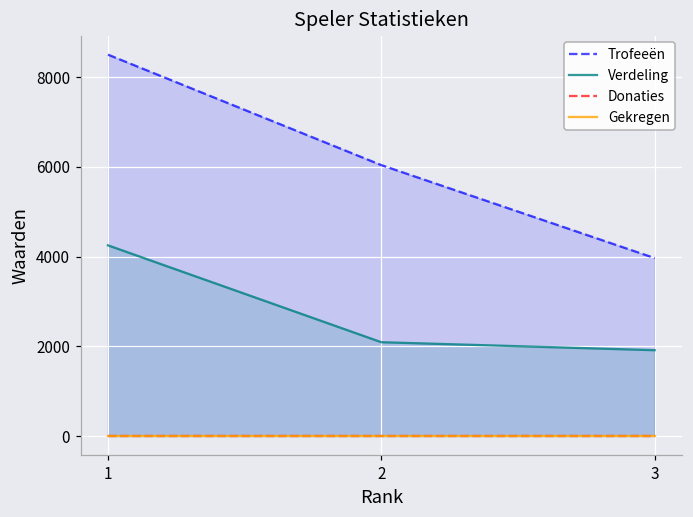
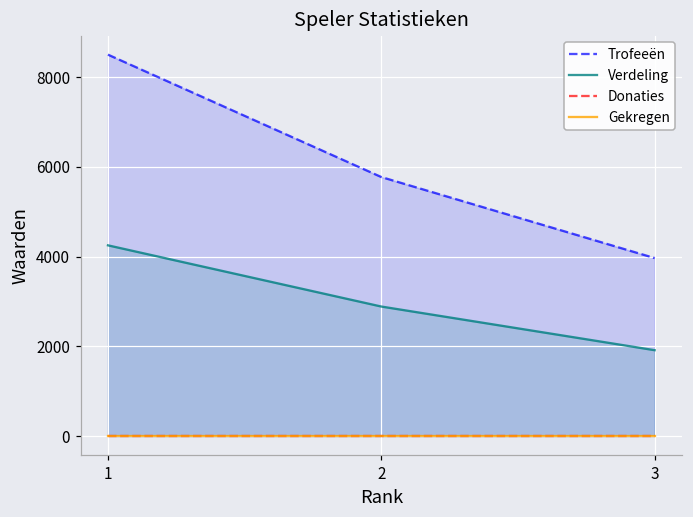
Trofeeën, 2: 6000 -> 5800
Verdeling, 2: 2100 -> 2900
